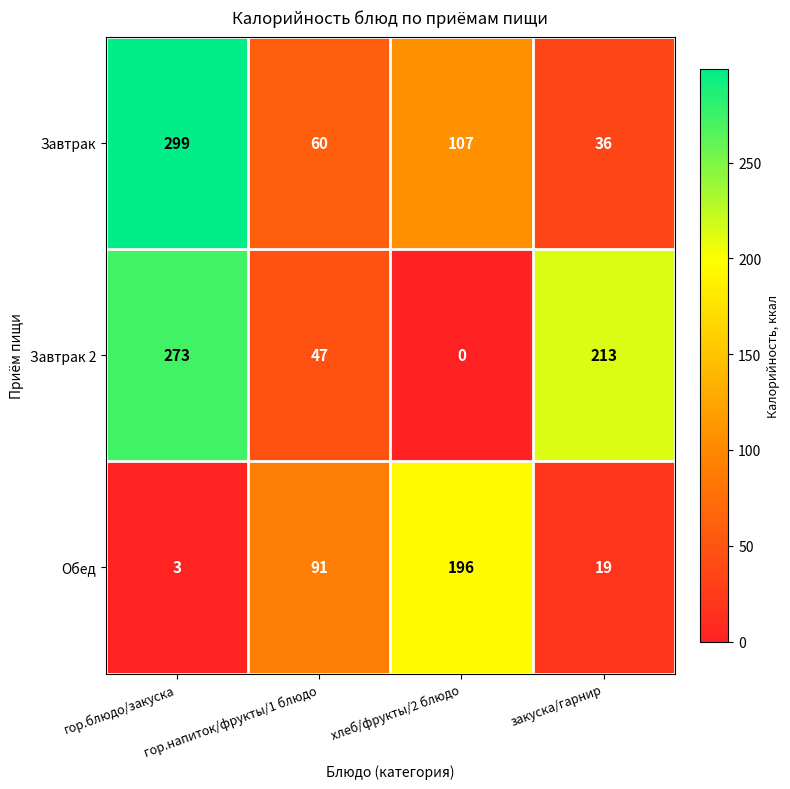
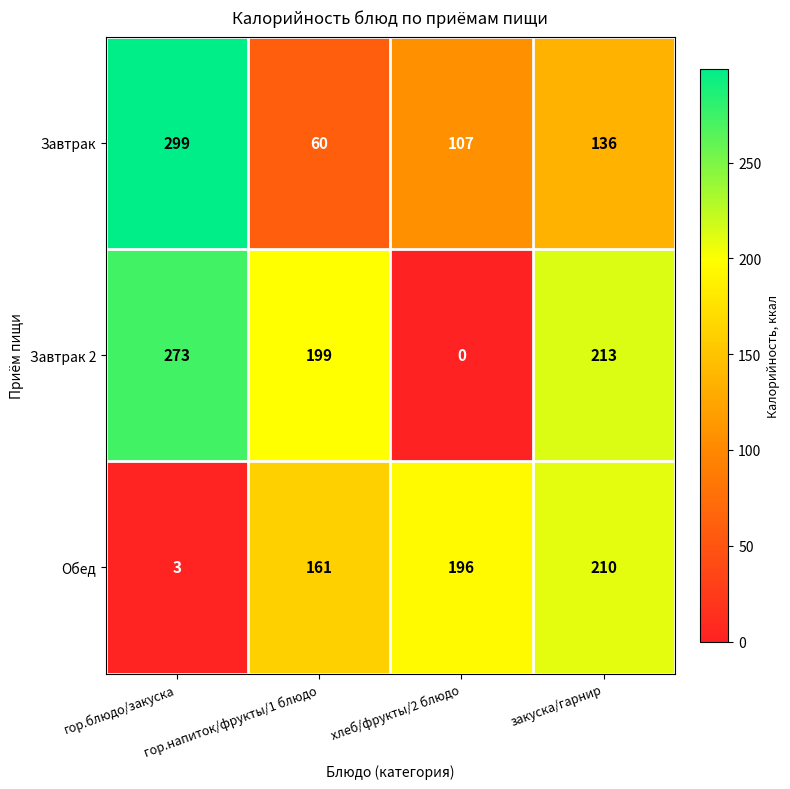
Завтрак, закуска/гарнир: 36 -> 136
Завтрак 2, гор.напиток/фрукты/1 блюдо: 47 -> 199
Обед, гор.напиток/фрукты/1 блюдо: 91 -> 161
Обед, закуска/гарнир: 19 -> 210
